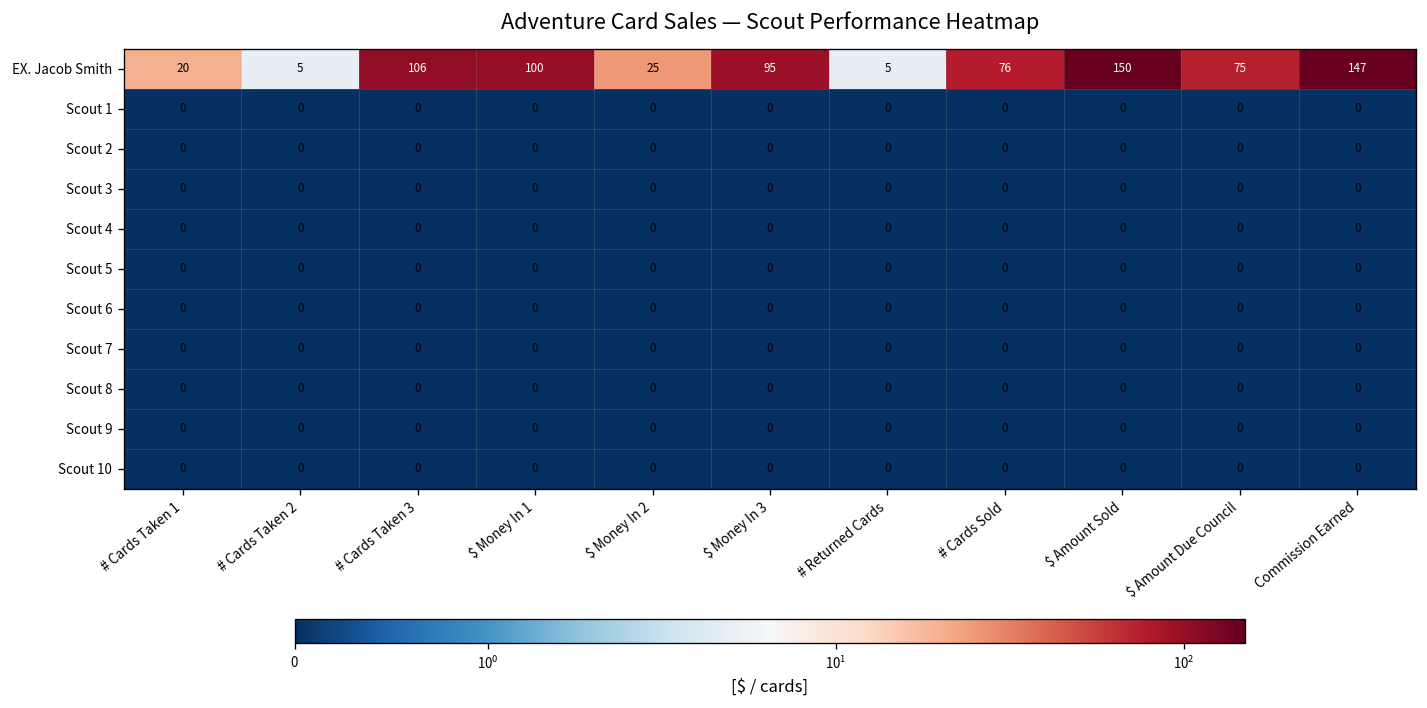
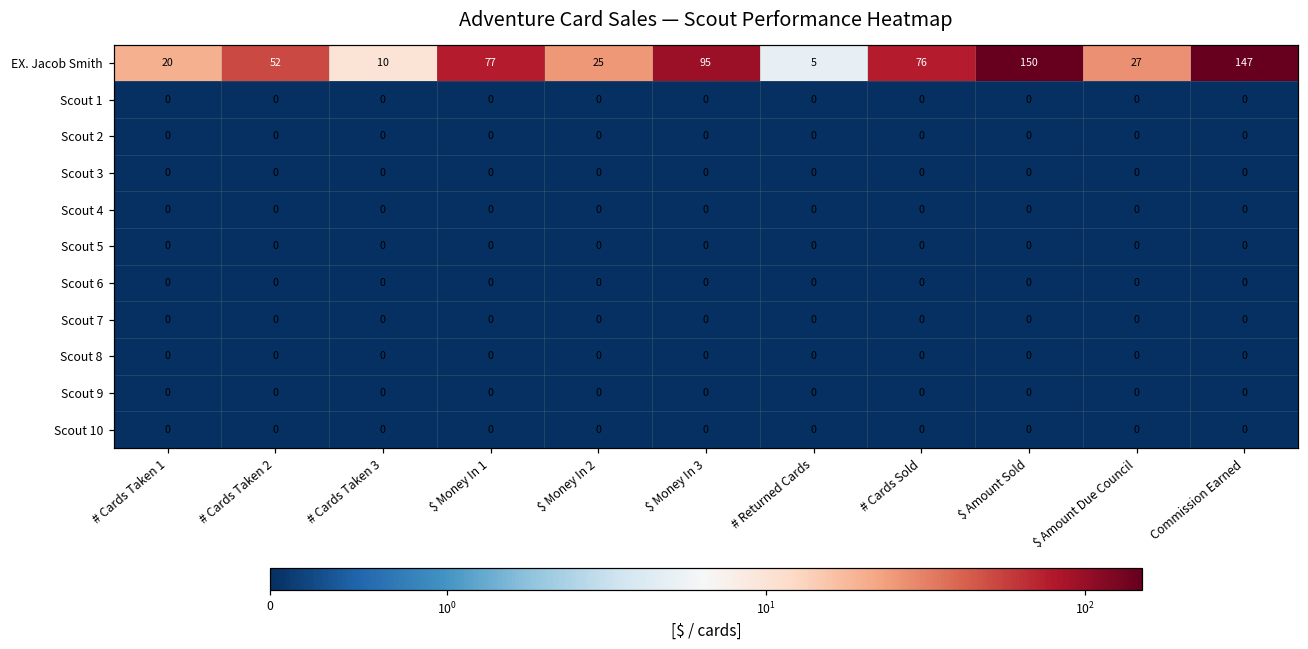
EX. Jacob Smith, # Cards Taken 2: 5 -> 52
EX. Jacob Smith, # Cards Taken 3: 106 -> 10
EX. Jacob Smith, $ Money In 1: 100 -> 77
EX. Jacob Smith, $ Amount Due Council: 75 -> 27
